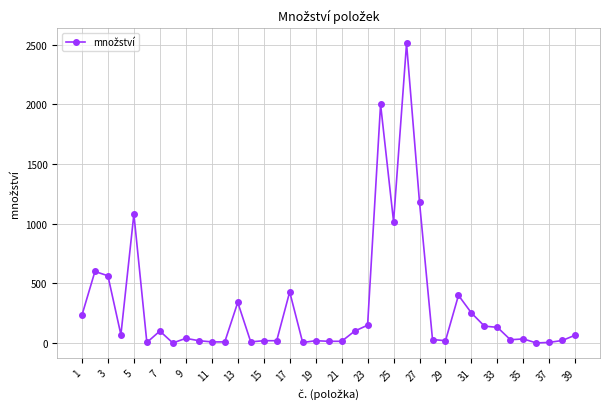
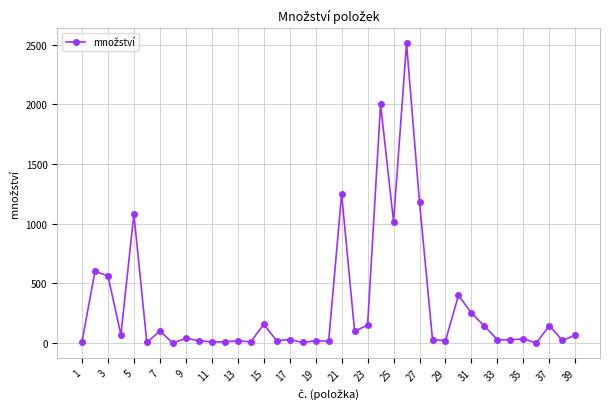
1: 230 -> 10
13: 340 -> 20
15: 20 -> 160
17: 430 -> 30
21: 20 -> 1250
33: 130 -> 30
37: 10 -> 150
